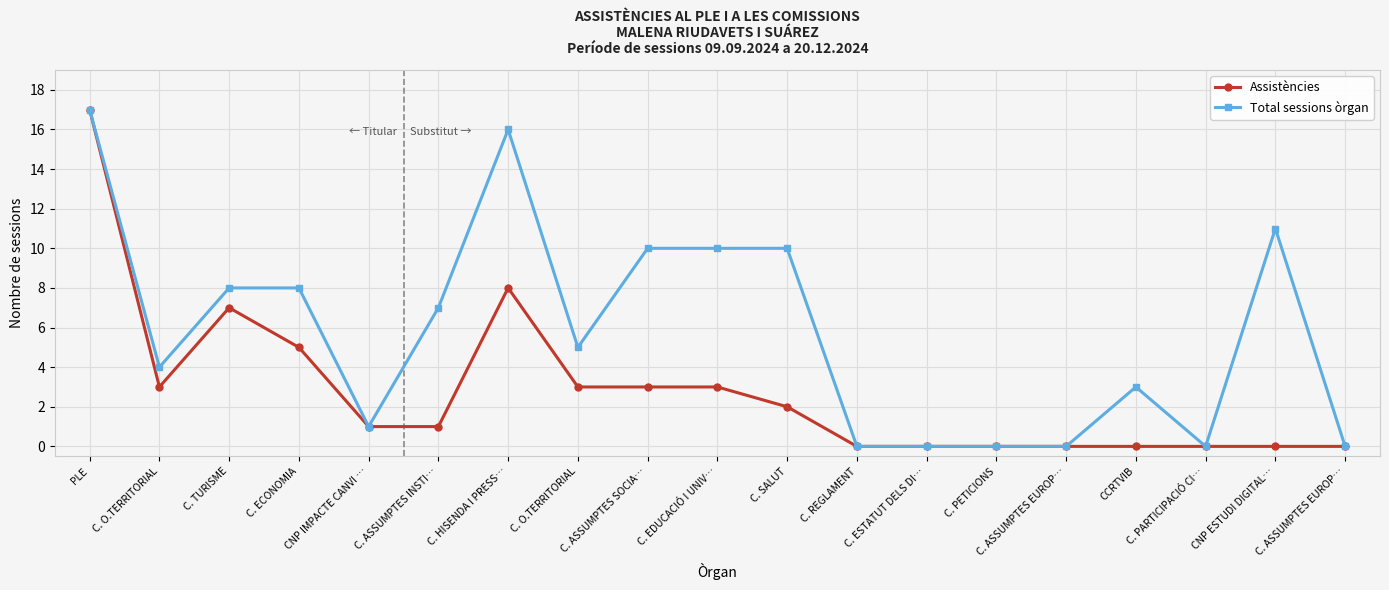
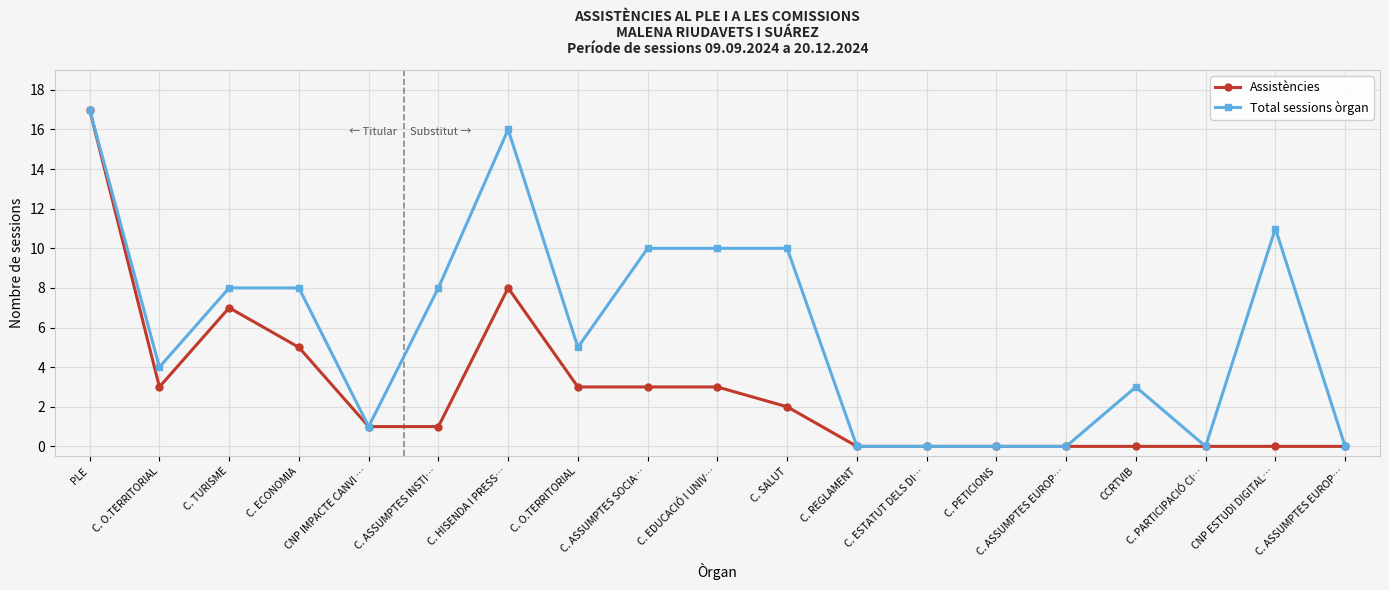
Total sessions òrgan, C. ASSUMPTES INSTI…: 7 -> 8
